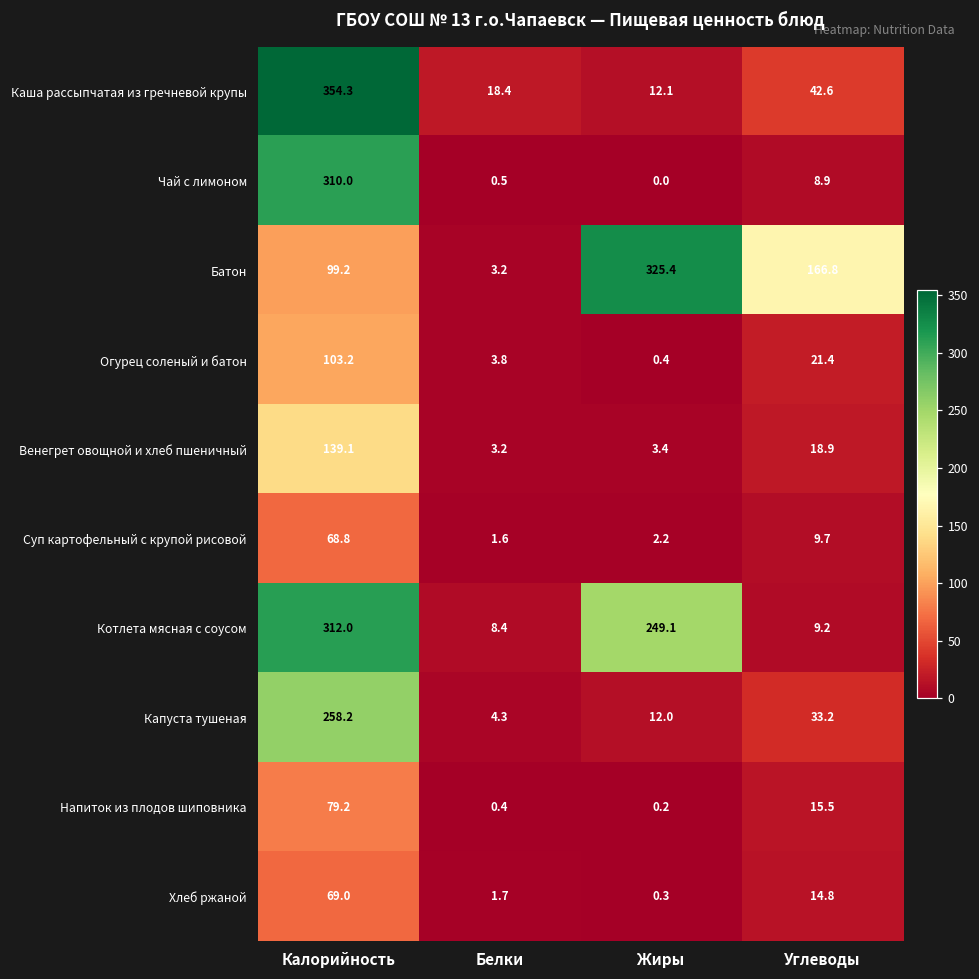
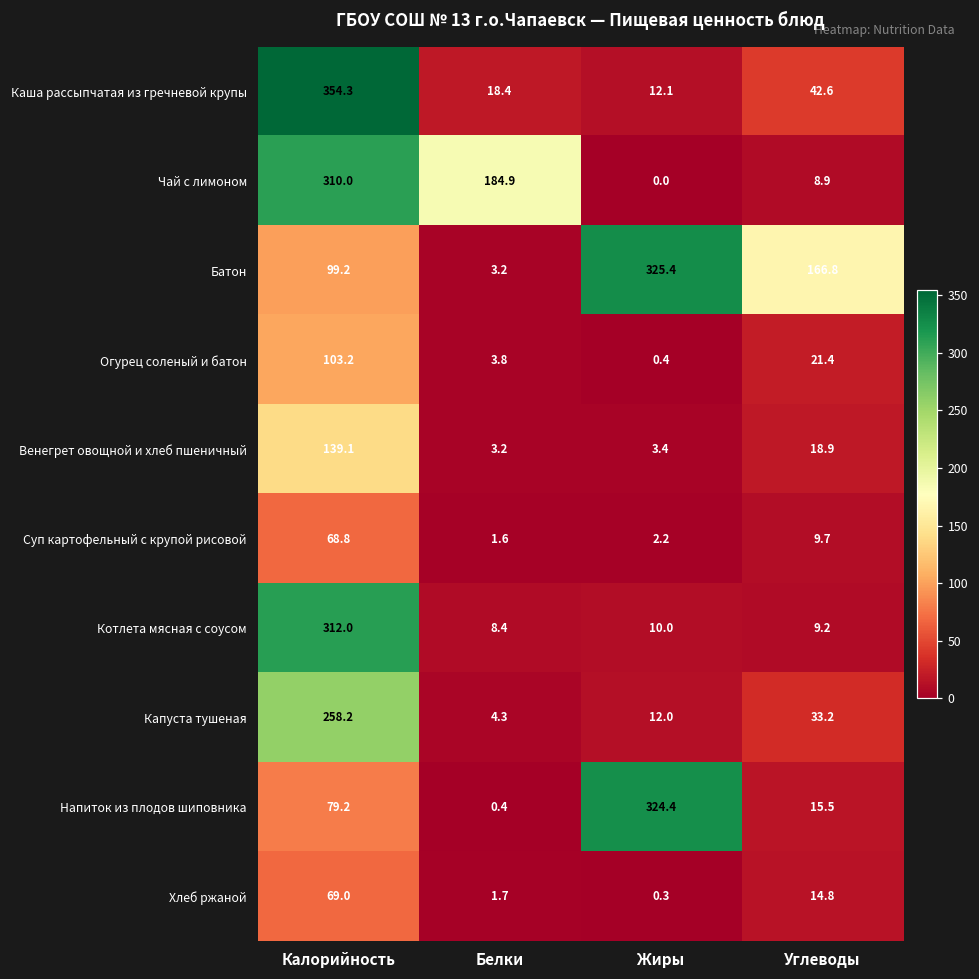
Чай с лимоном, Белки: 0.5 -> 184.9
Котлета мясная с соусом, Жиры: 249.1 -> 10.0
Напиток из плодов шиповника, Жиры: 0.2 -> 324.4
